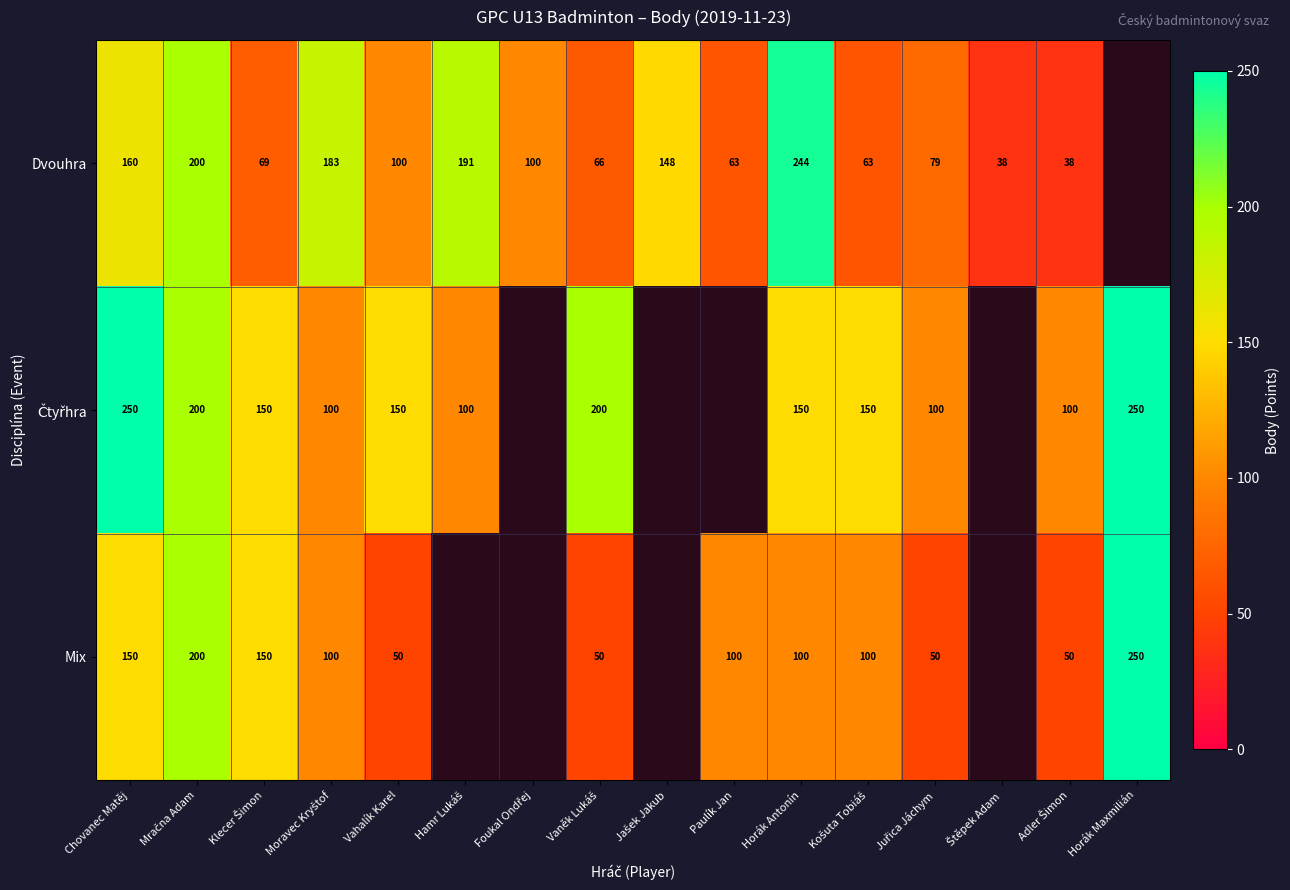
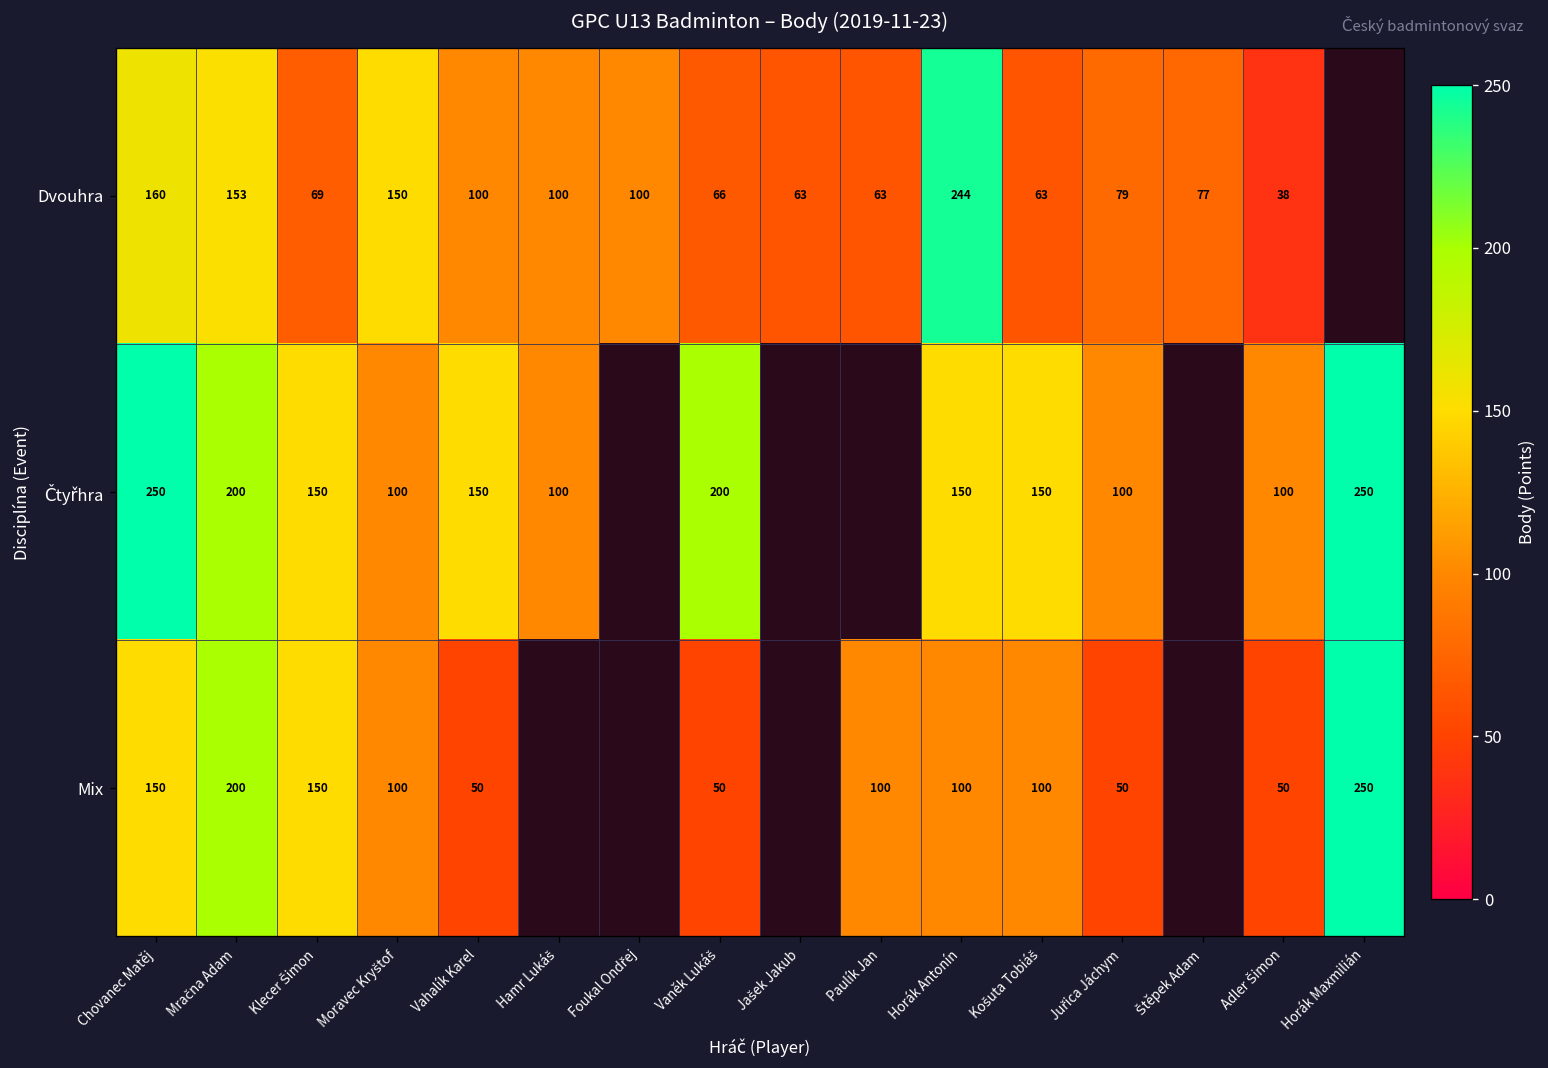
Dvouhra, Mračna Adam: 200 -> 153
Dvouhra, Moravec Kryštof: 183 -> 150
Dvouhra, Hamr Lukáš: 191 -> 100
Dvouhra, Jašek Jakub: 148 -> 63
Dvouhra, Štěpek Adam: 38 -> 77
